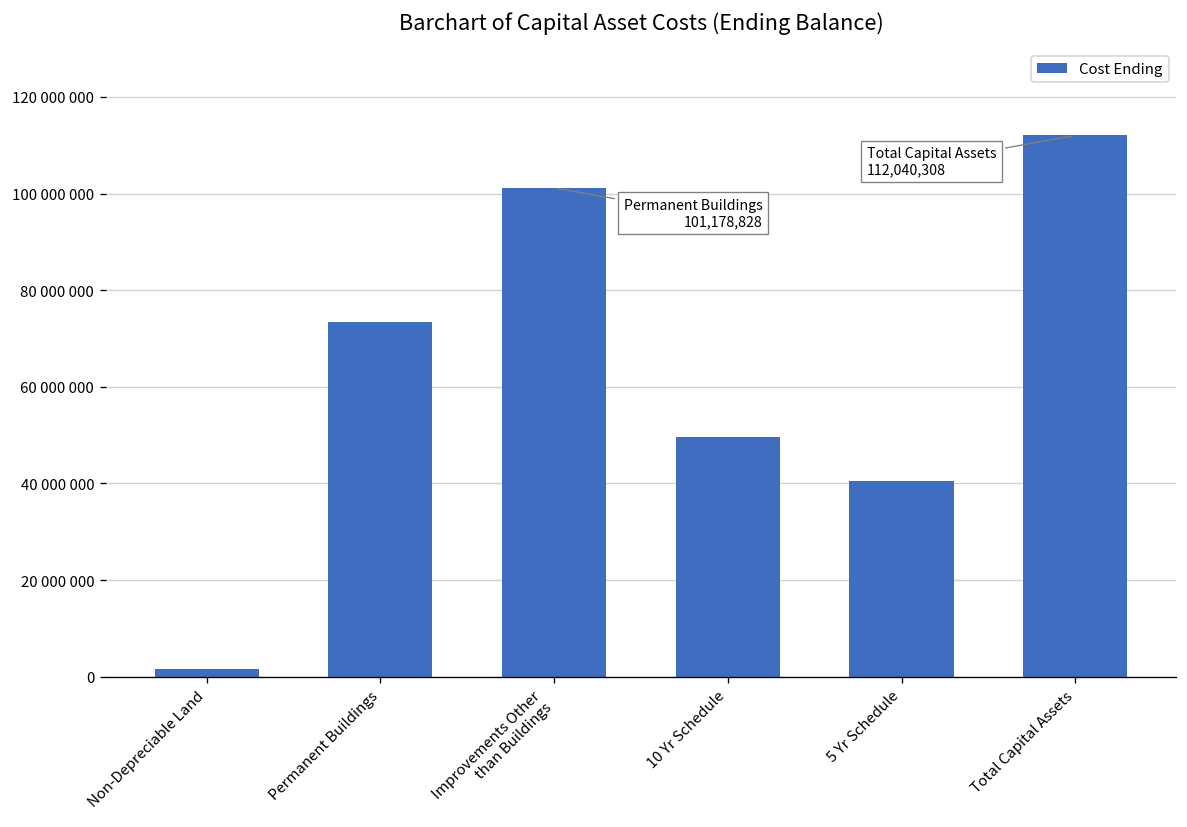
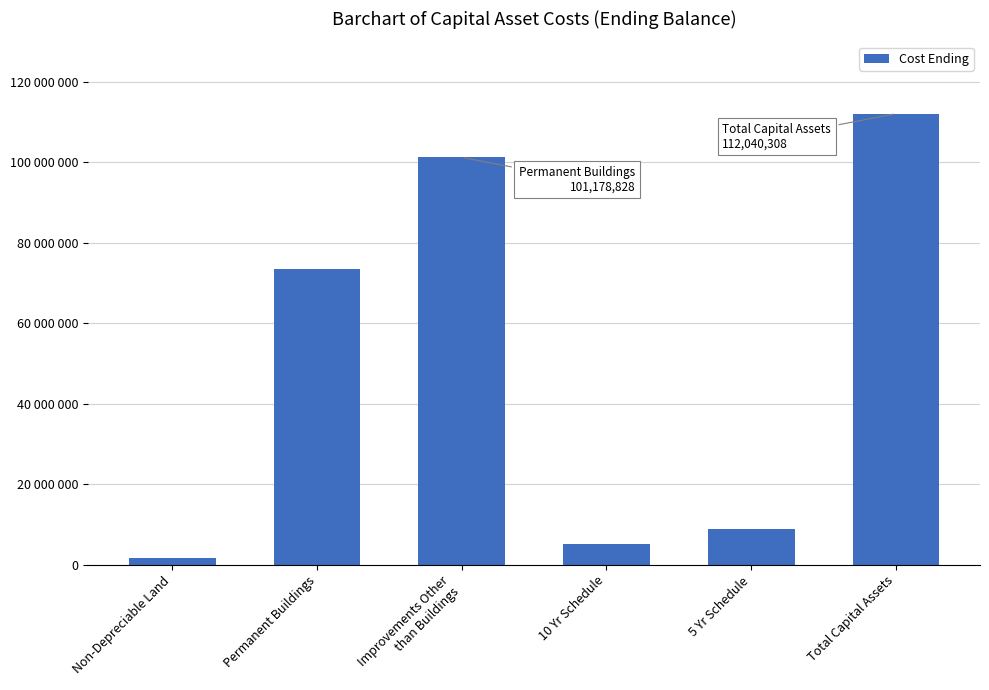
10 Yr Schedule: 50000000 -> 5000000
5 Yr Schedule: 41000000 -> 9000000
